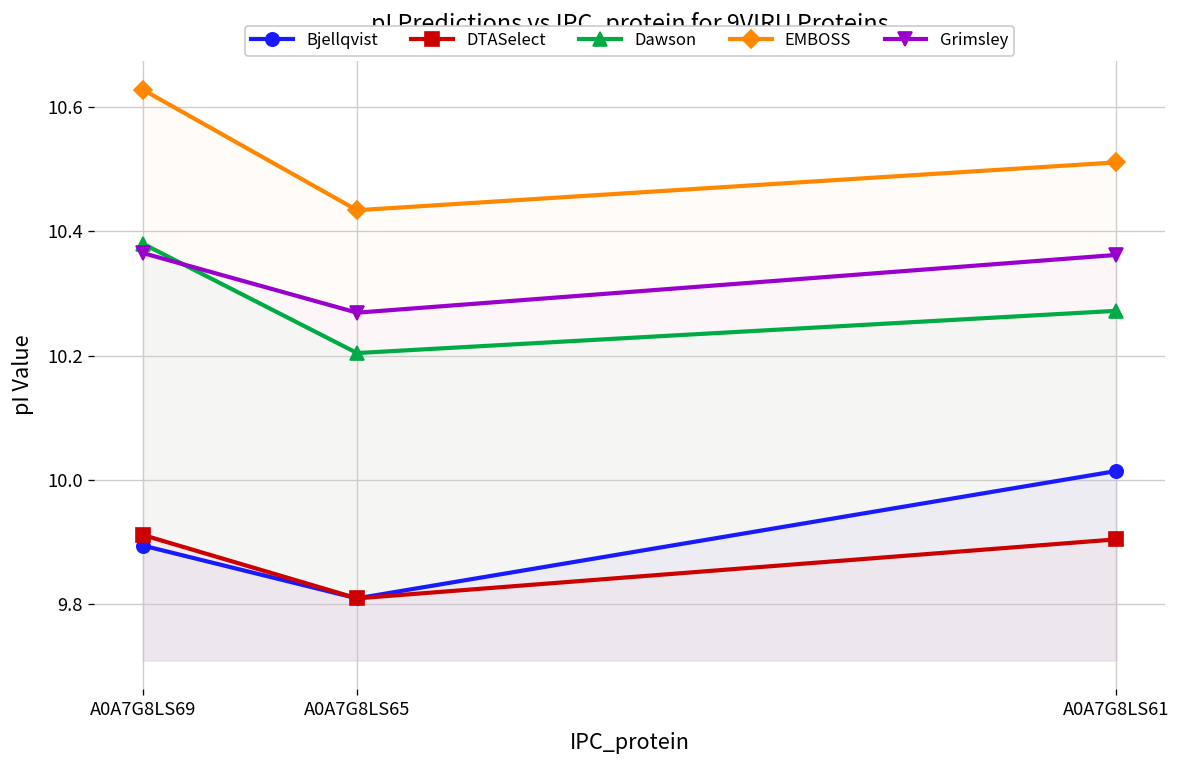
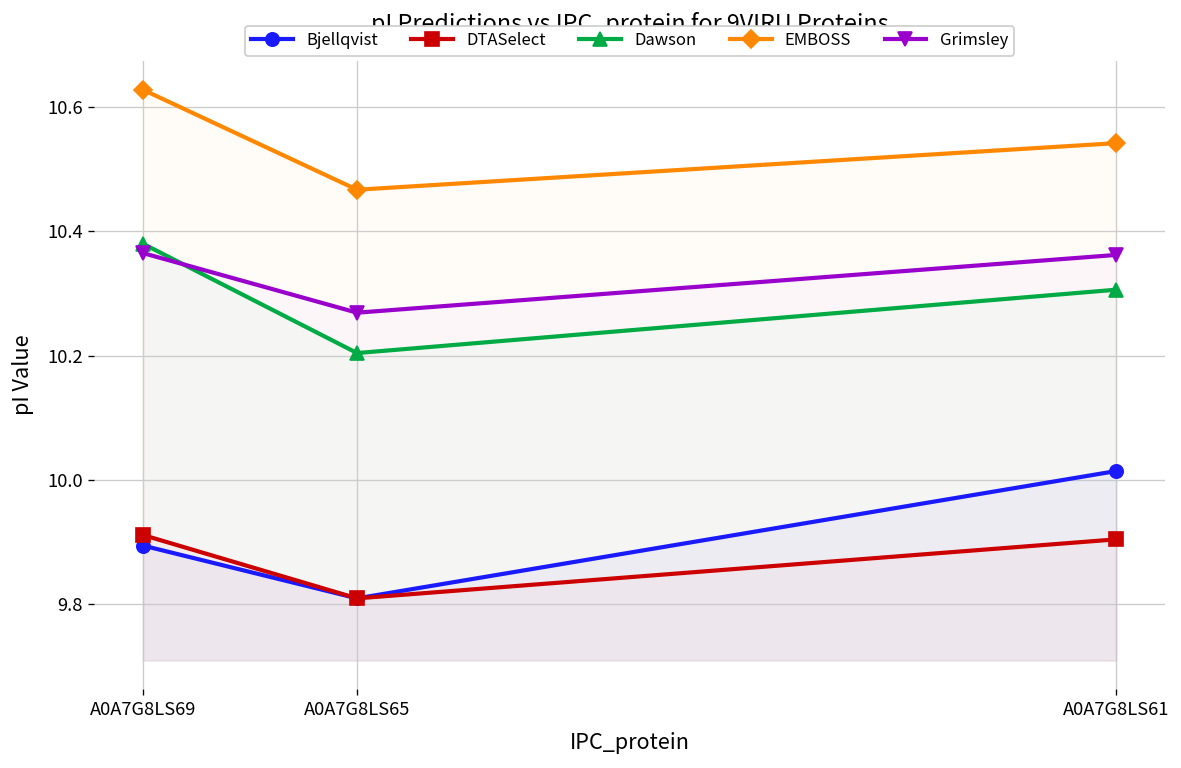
EMBOSS, A0A7G8LS65: 10.43 -> 10.47
Dawson, A0A7G8LS61: 10.27 -> 10.31
EMBOSS, A0A7G8LS61: 10.51 -> 10.54
